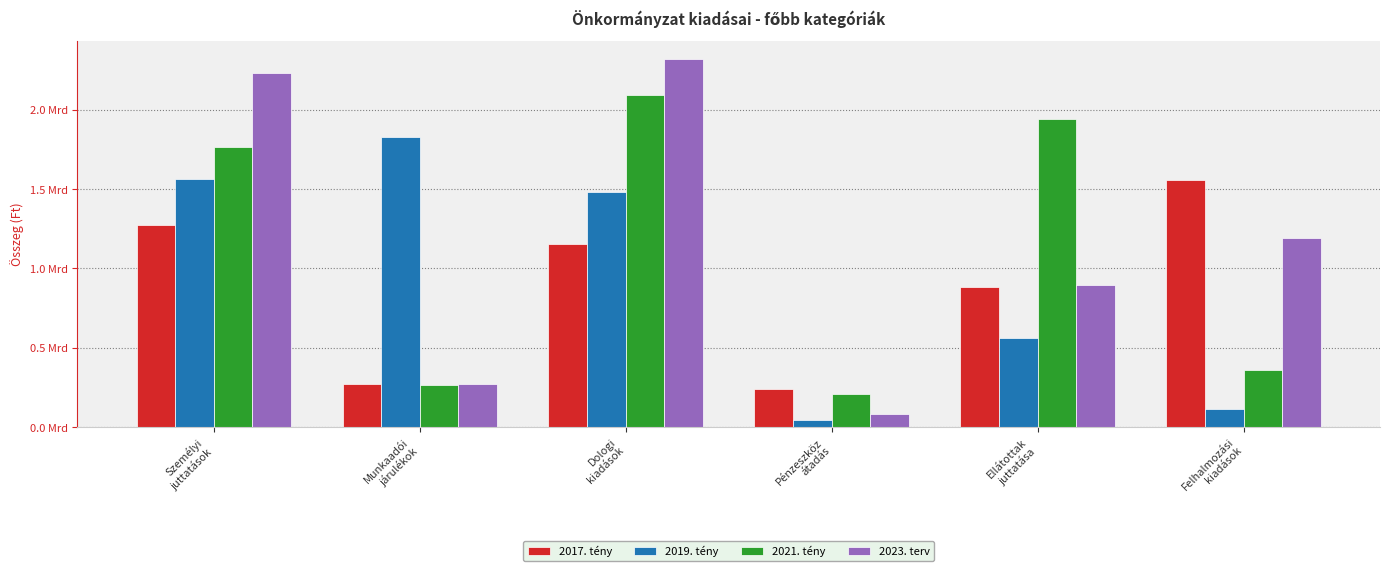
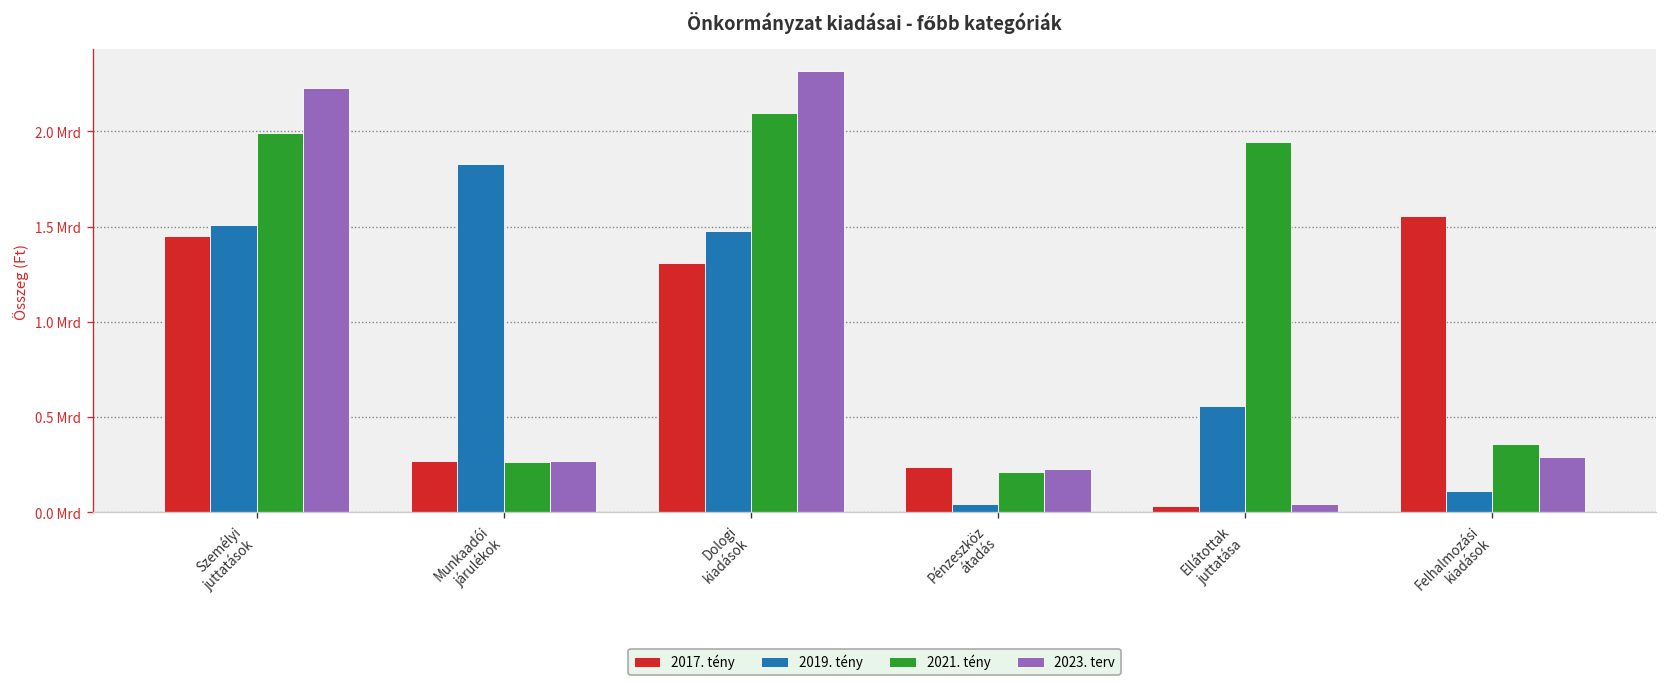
2017. tény, Személyi juttatások: 1.27 Mrd -> 1.45 Mrd
2019. tény, Személyi juttatások: 1.56 Mrd -> 1.51 Mrd
2021. tény, Személyi juttatások: 1.77 Mrd -> 1.99 Mrd
2017. tény, Dologi kiadások: 1.15 Mrd -> 1.31 Mrd
2023. terv, Pénzeszköz átadás: 0.08 Mrd -> 0.23 Mrd
2017. tény, Ellátottak juttatása: 0.88 Mrd -> 0.03 Mrd
2023. terv, Ellátottak juttatása: 0.90 Mrd -> 0.04 Mrd
2023. terv, Felhalmozási kiadások: 1.19 Mrd -> 0.29 Mrd
